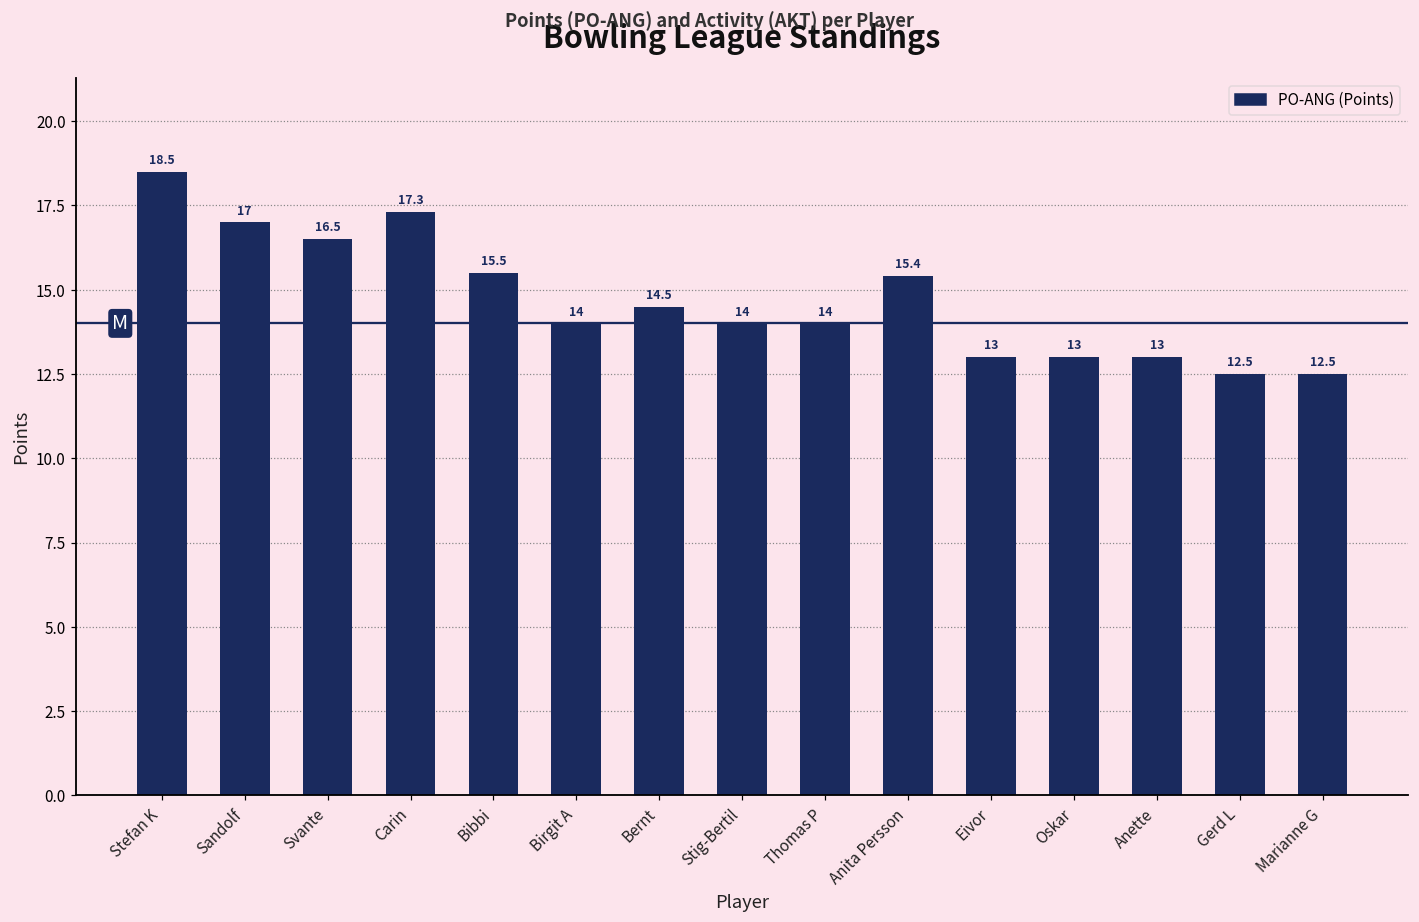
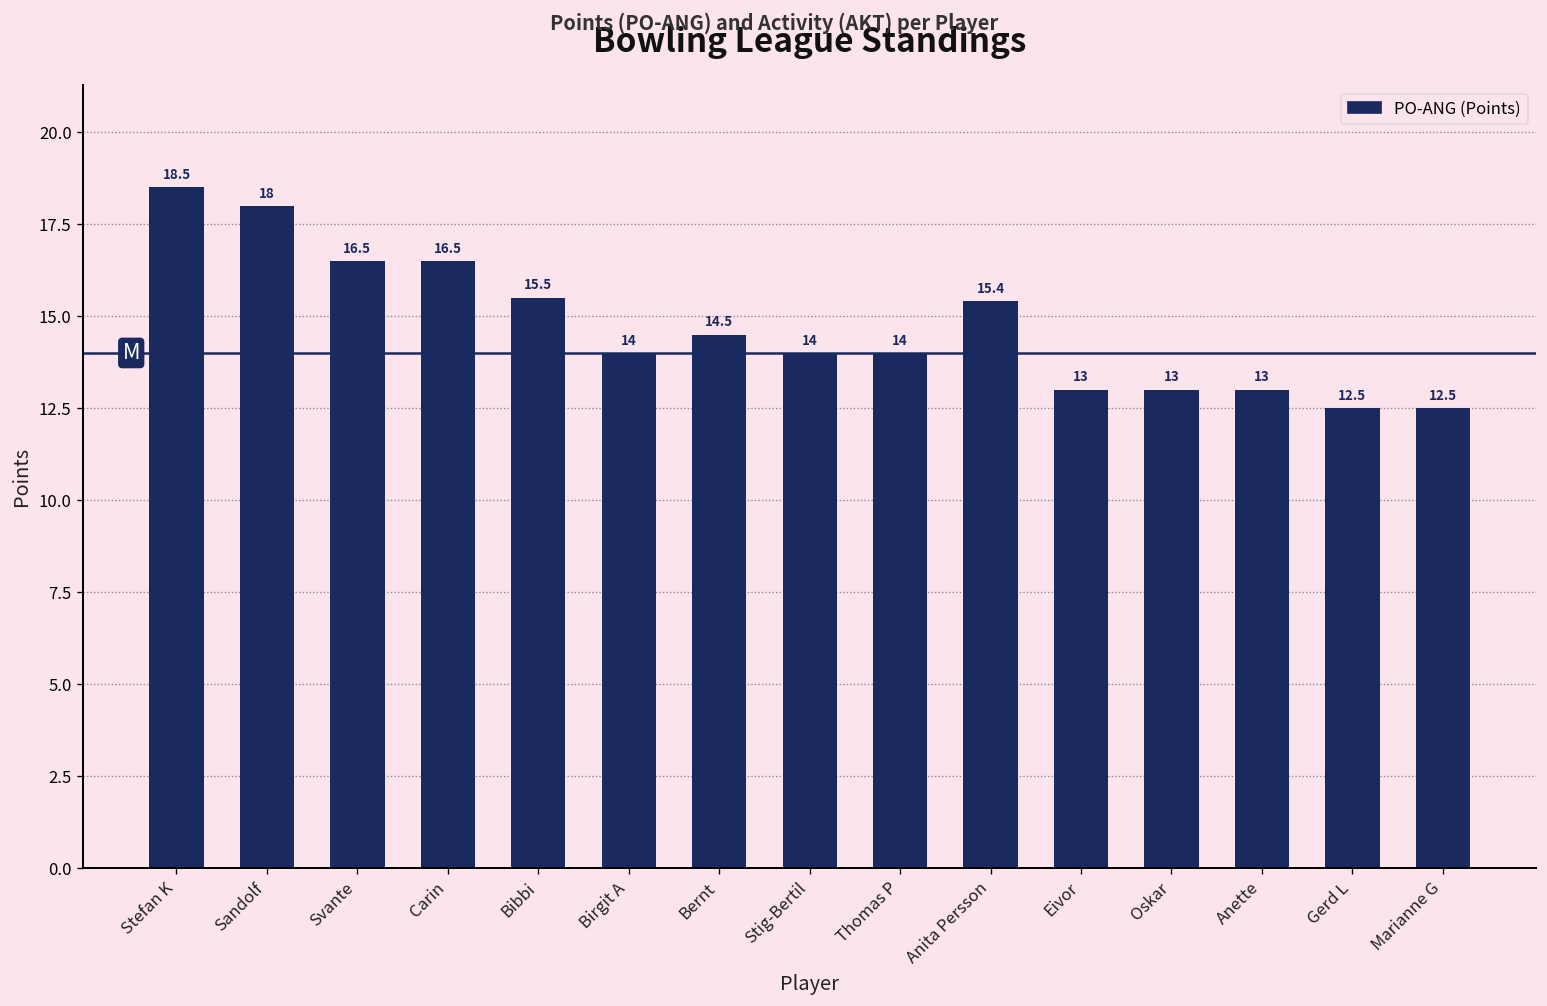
Sandolf: 17 -> 18
Carin: 17.3 -> 16.5
